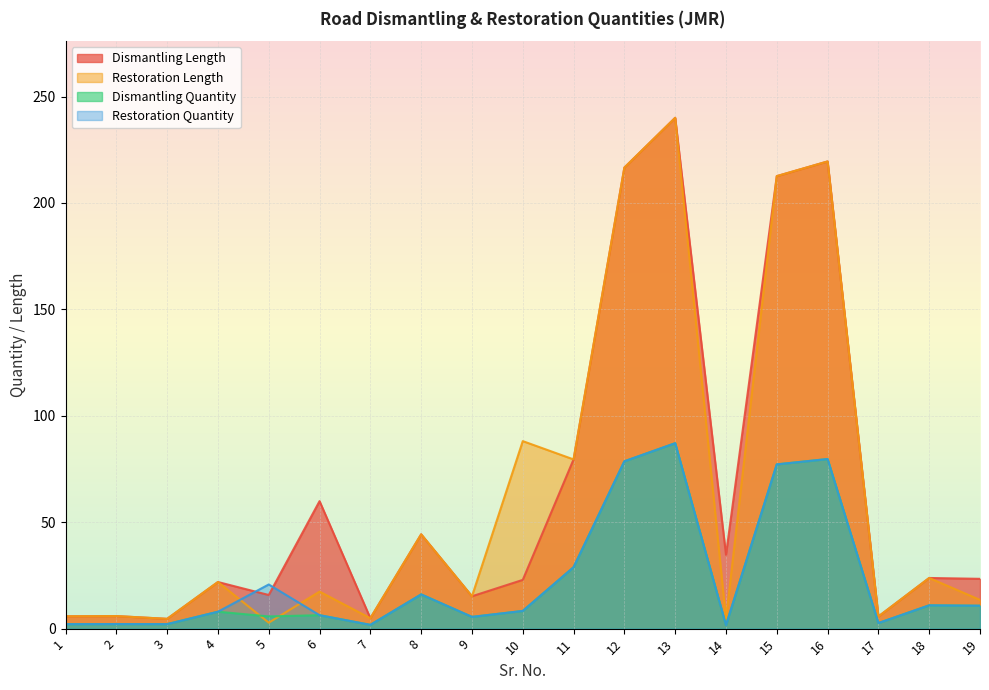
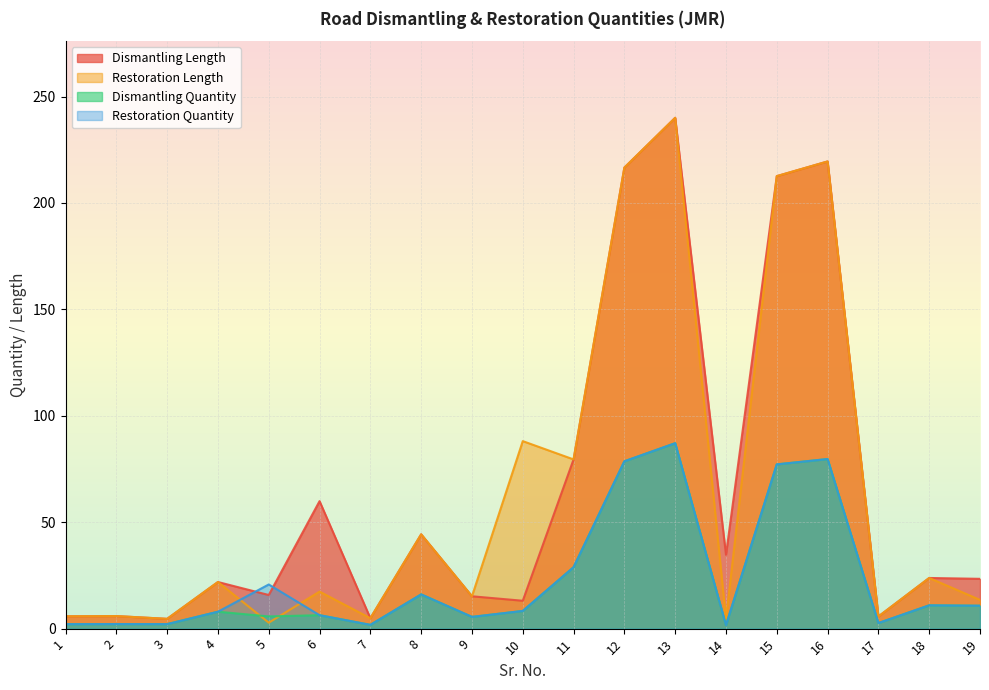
Dismantling Length, 10: 23 -> 13
